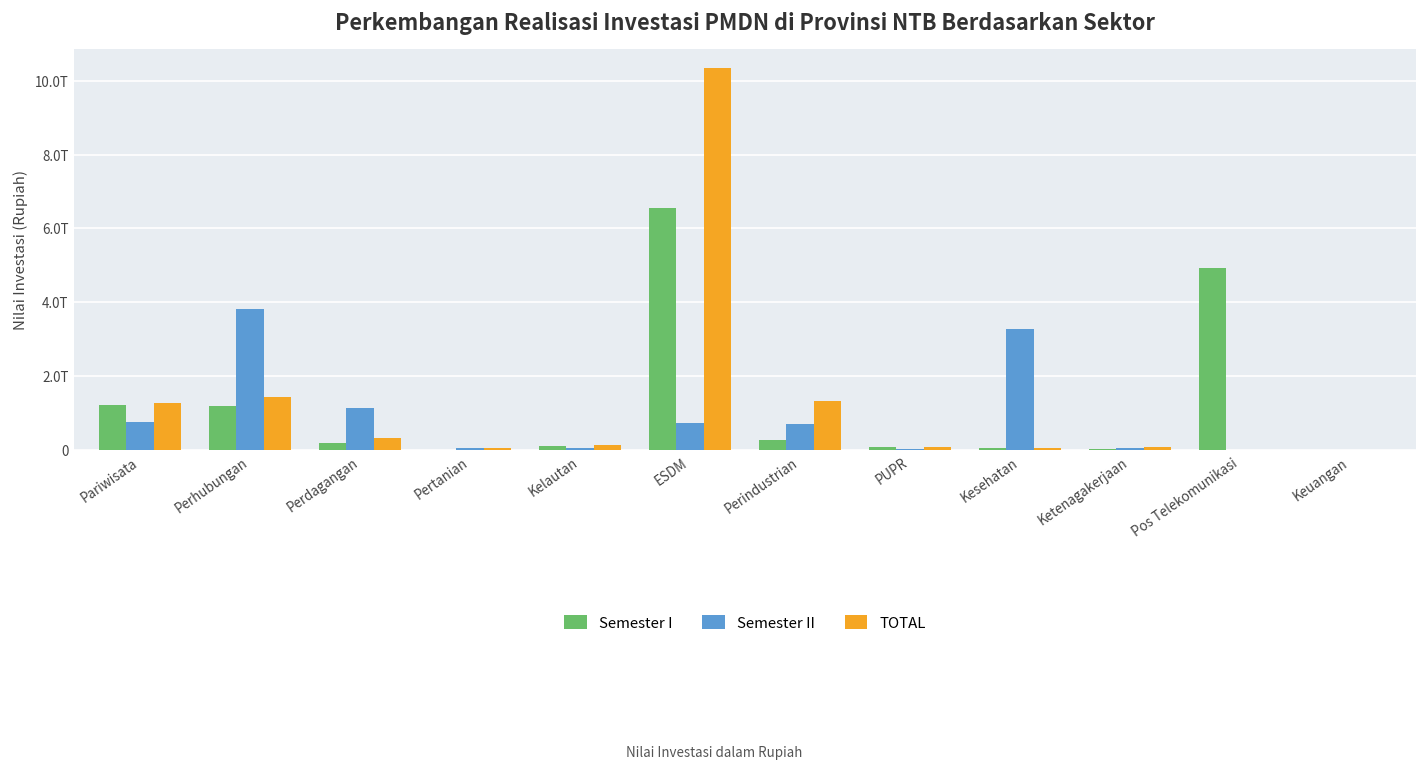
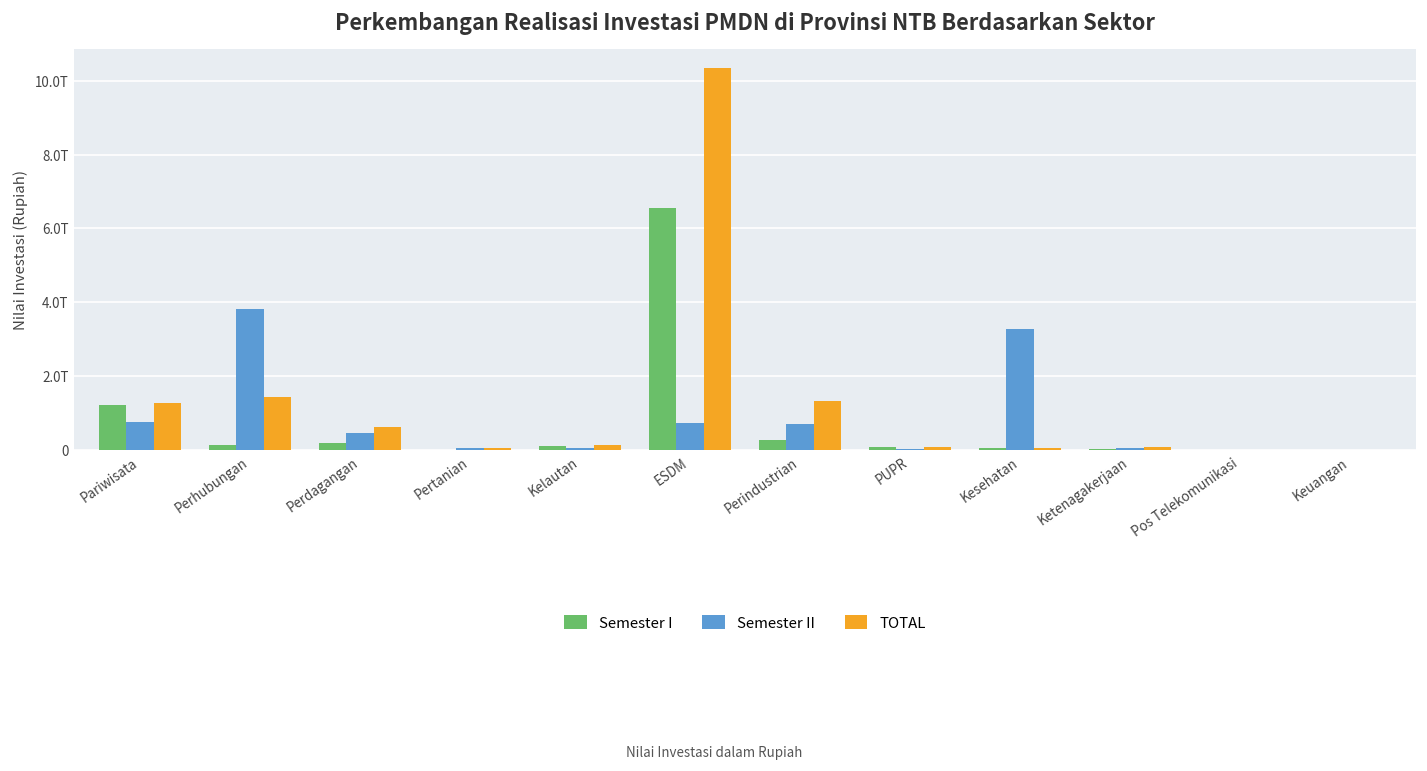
Semester I, Perhubungan: 1.2T -> 0.1T
Semester II, Perdagangan: 1.1T -> 0.4T
TOTAL, Perdagangan: 0.3T -> 0.6T
Semester I, Pos Telekomunikasi: 4.9T -> 0.0T
